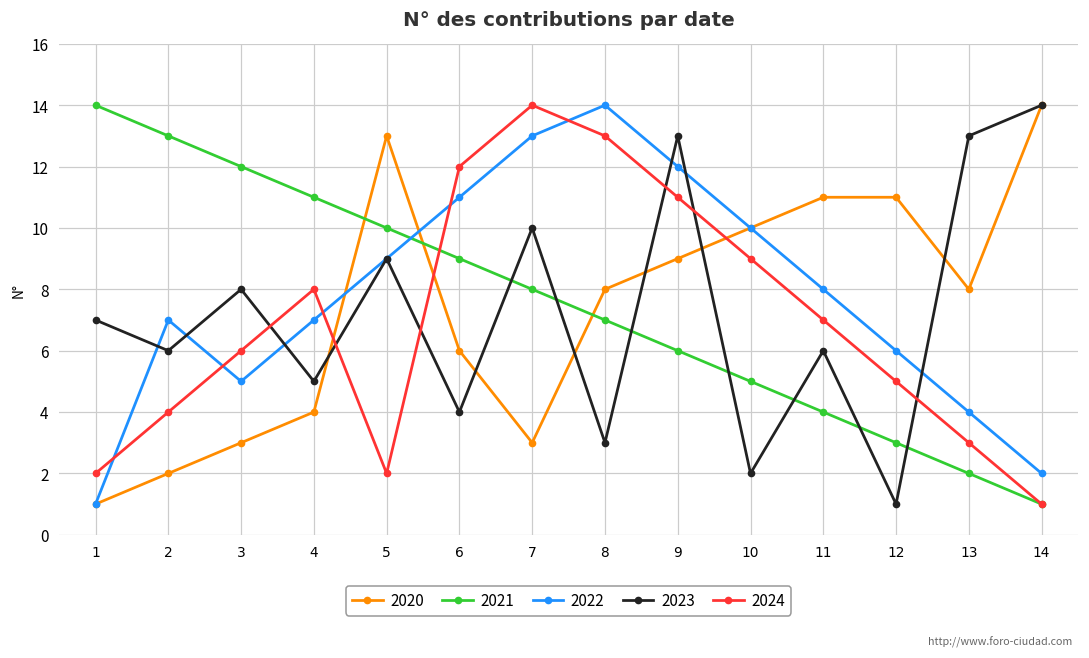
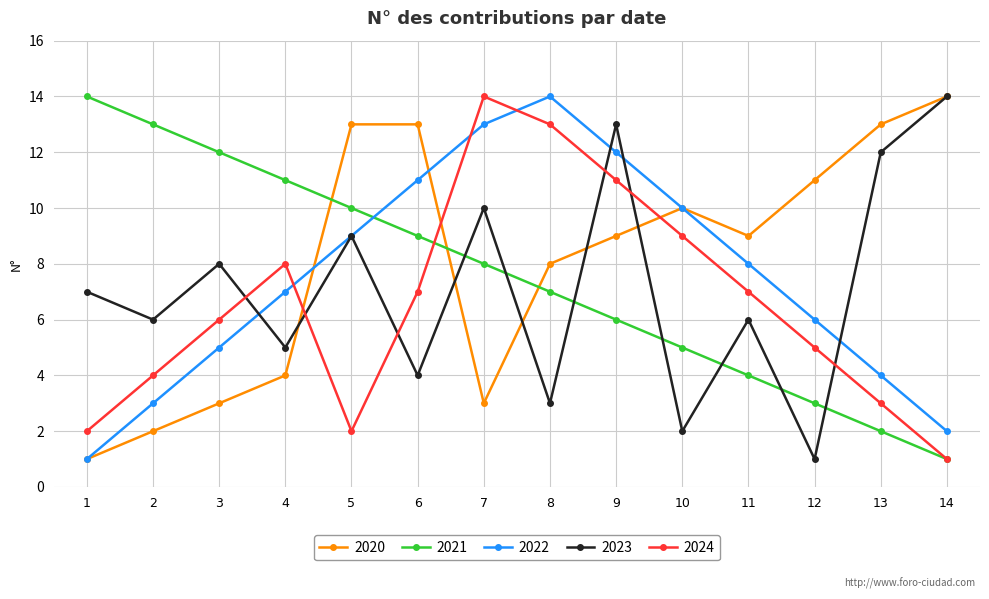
2022, 2: 7 -> 3
2020, 6: 6 -> 13
2024, 6: 12 -> 7
2020, 11: 11 -> 9
2020, 13: 8 -> 13
2023, 13: 13 -> 12
